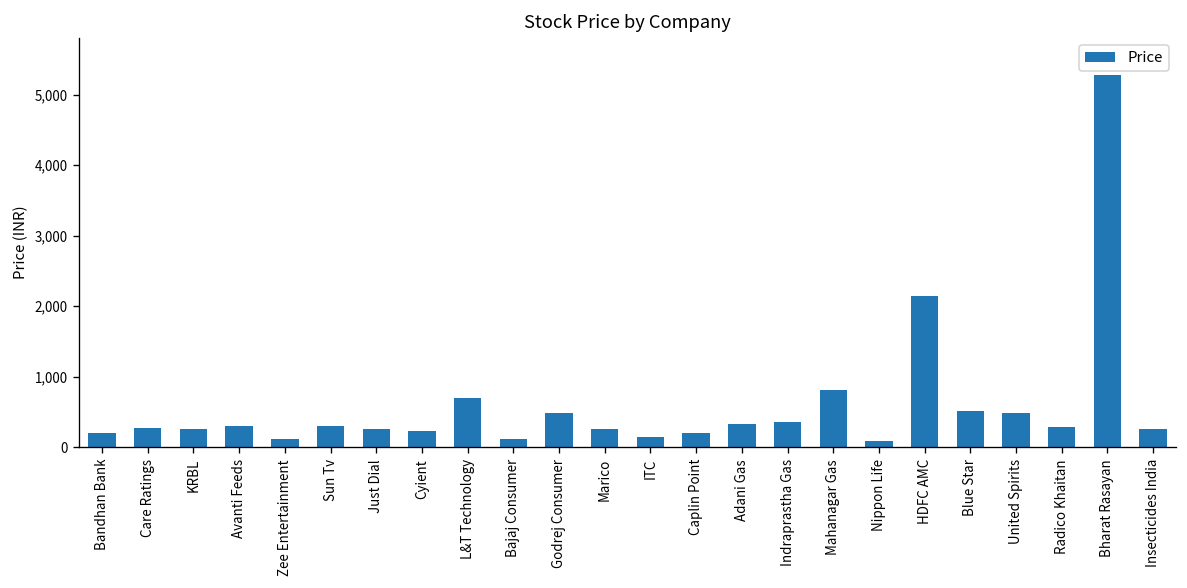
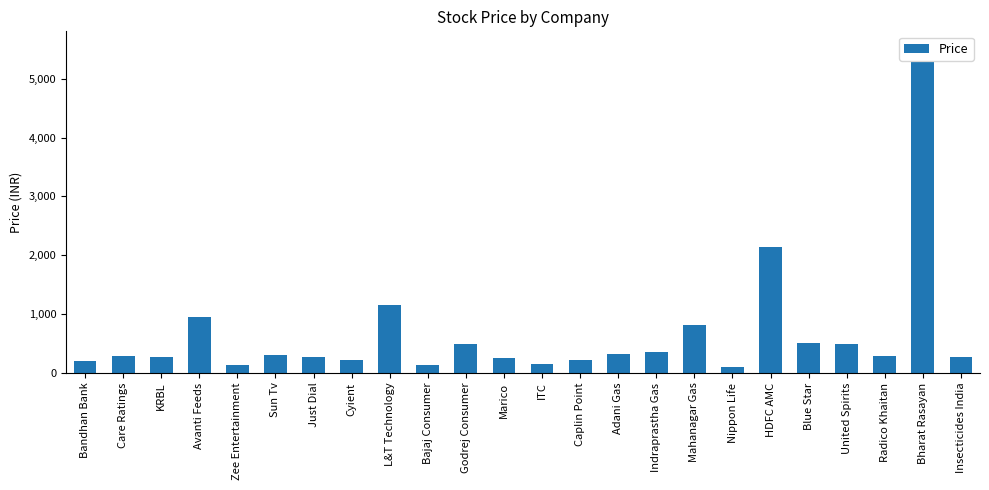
Avanti Feeds: 300 -> 900
L&T Technology: 700 -> 1,200
